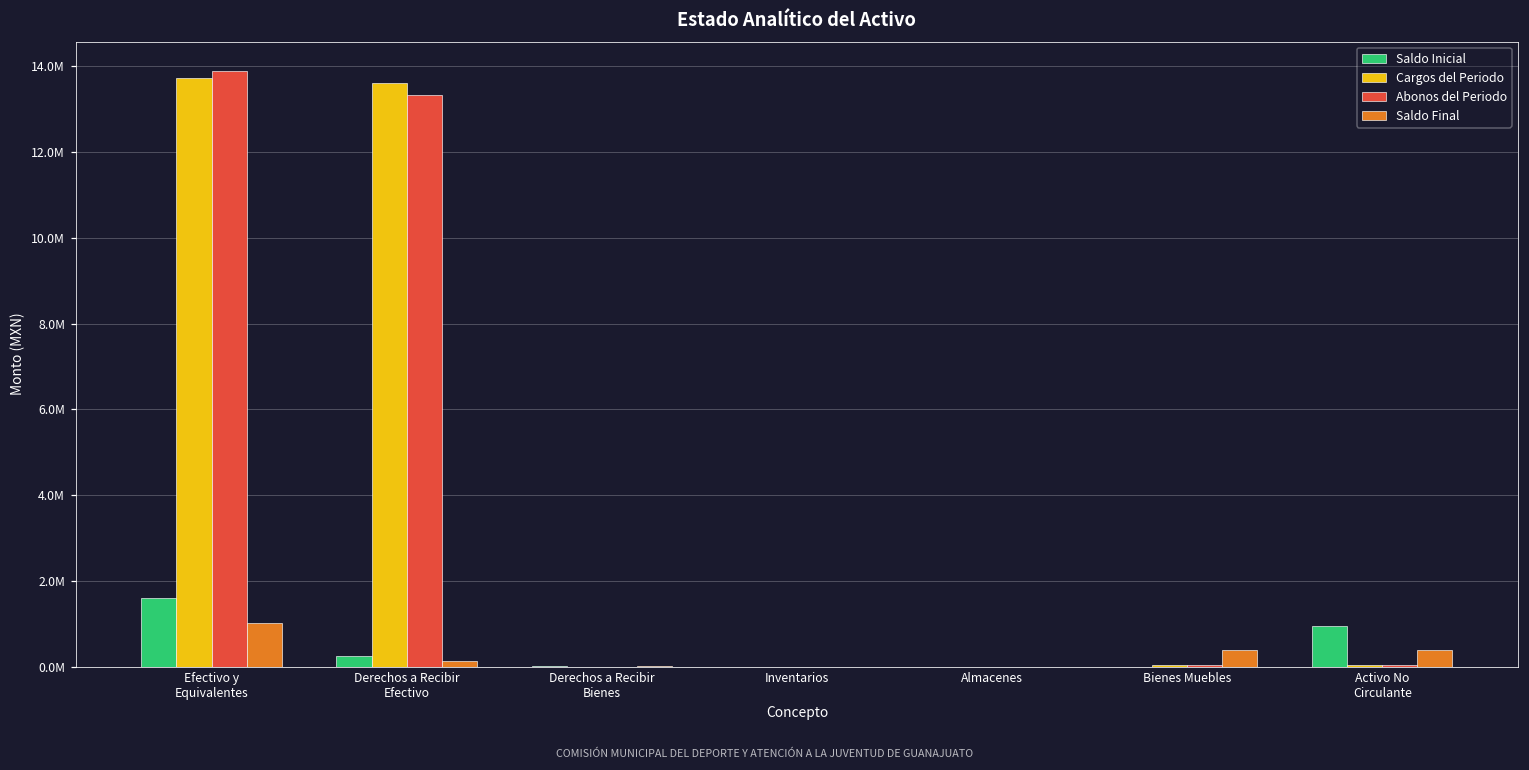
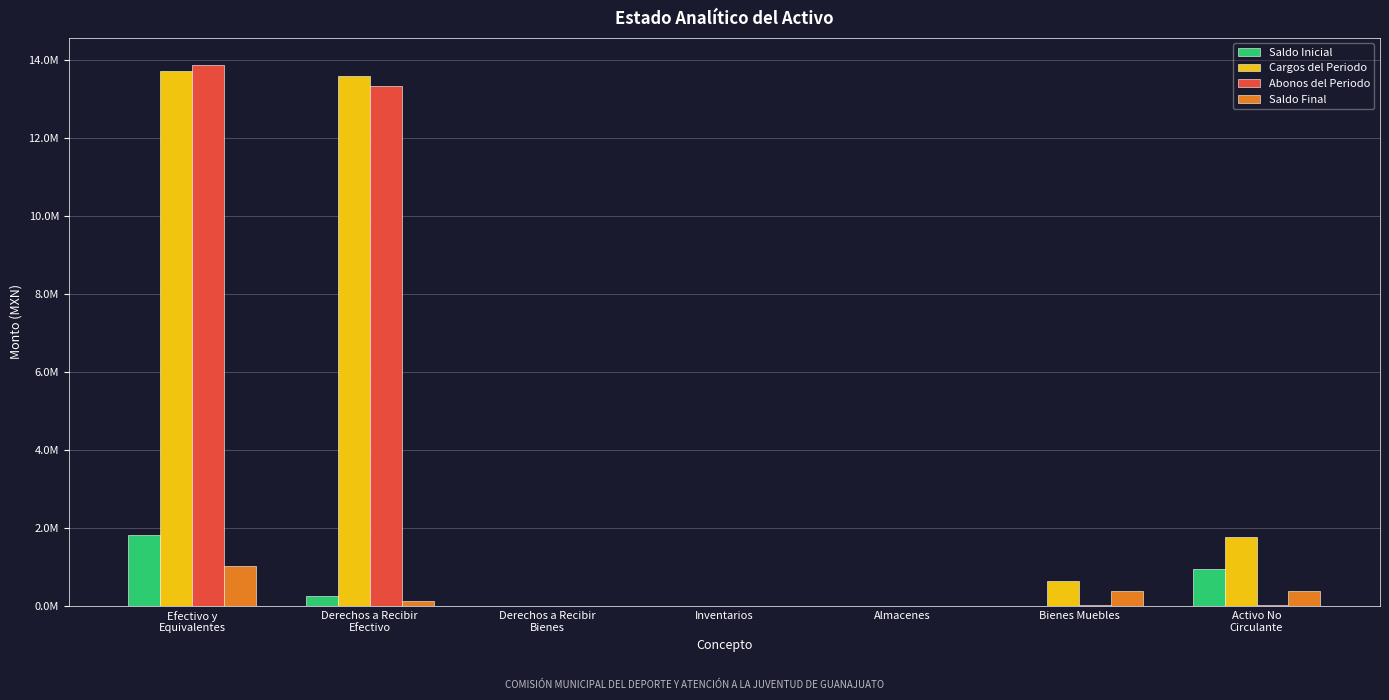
Saldo Inicial, Efectivo y Equivalentes: 1600000 -> 1800000
Cargos del Periodo, Bienes Muebles: 0 -> 600000
Cargos del Periodo, Activo No Circulante: 0 -> 1800000
